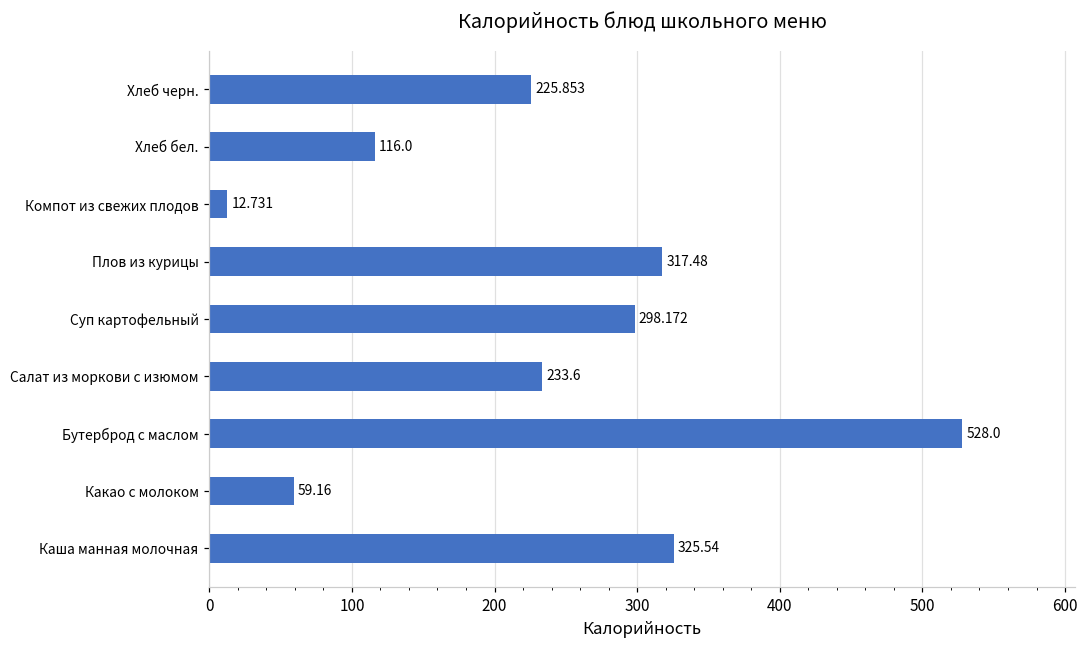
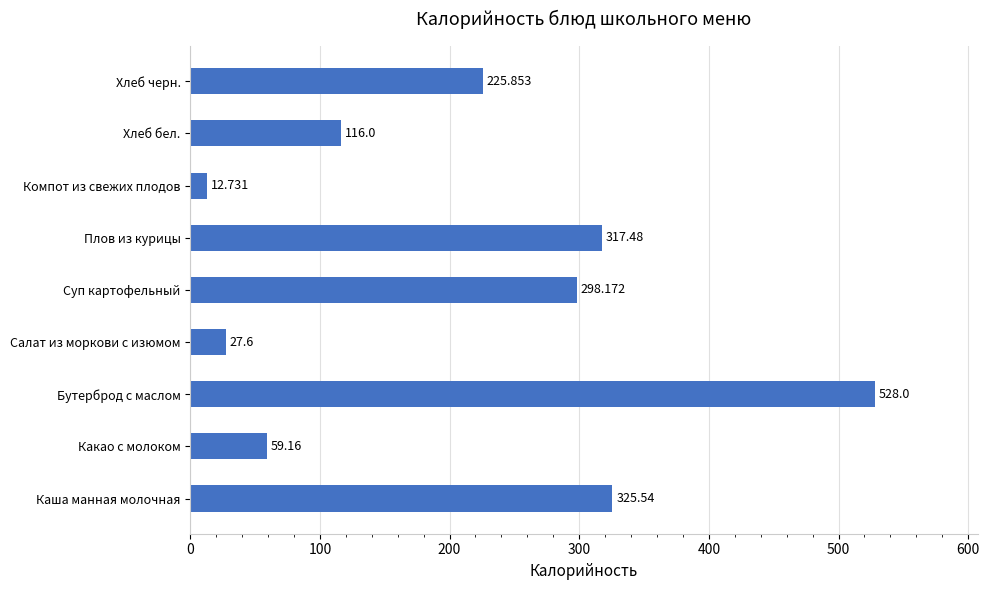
Салат из моркови с изюмом: 233.6 -> 27.6
